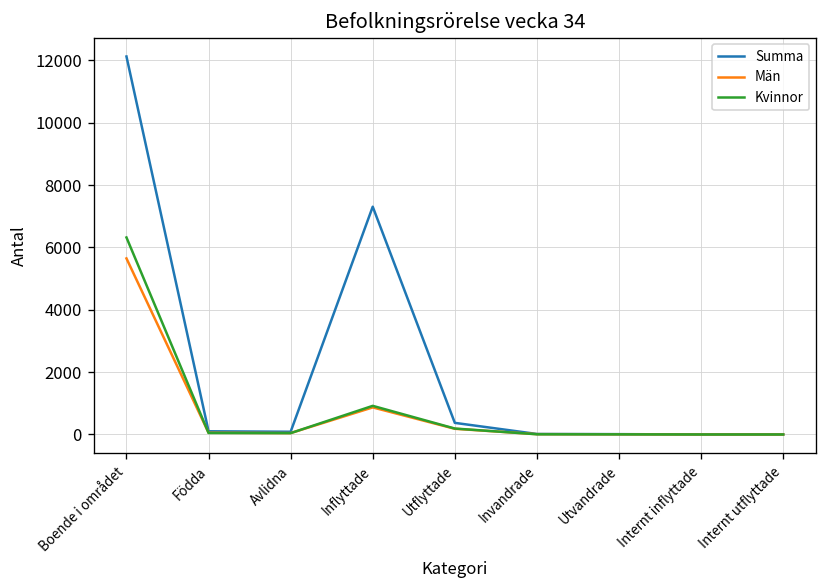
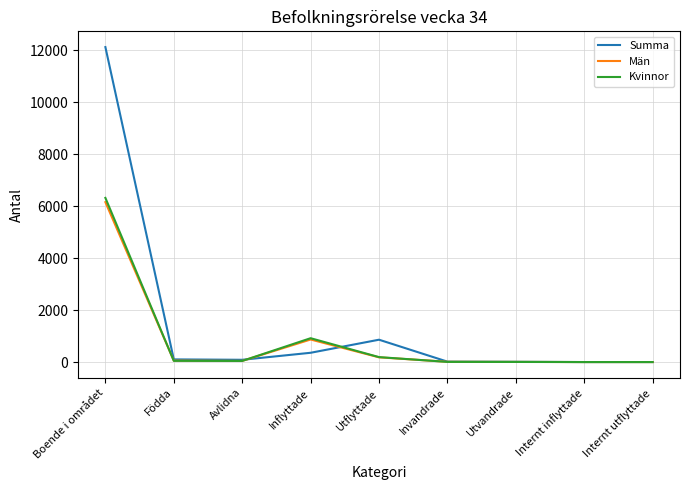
Män, Boende i området: 5600 -> 6200
Summa, Inflyttade: 7300 -> 400
Summa, Utflyttade: 400 -> 900
